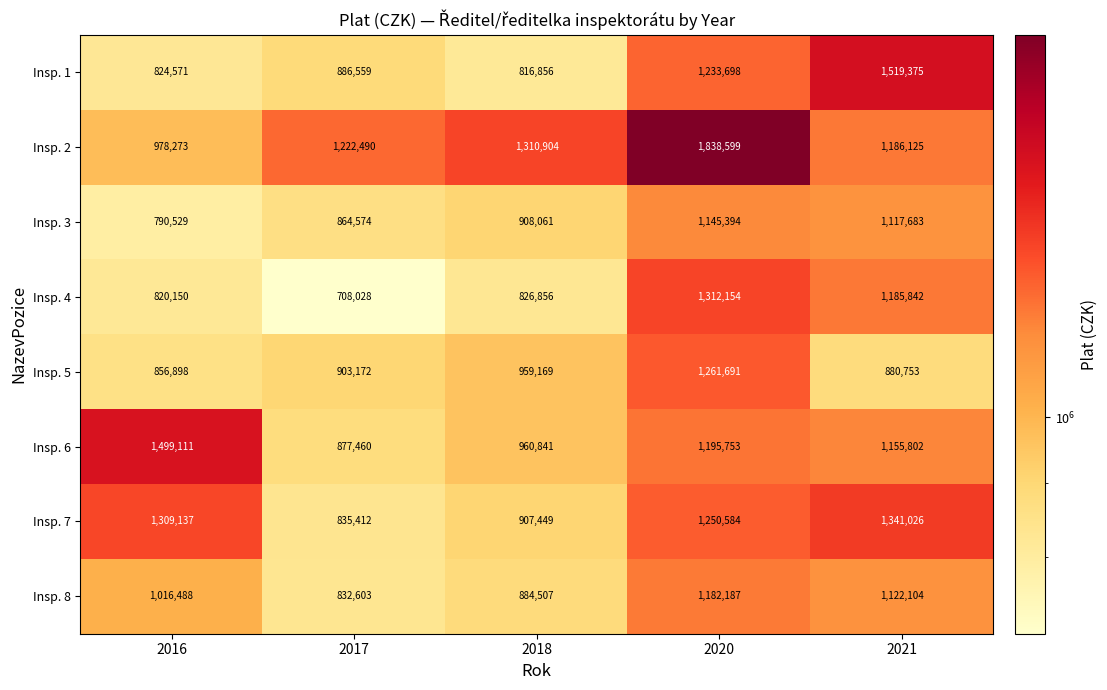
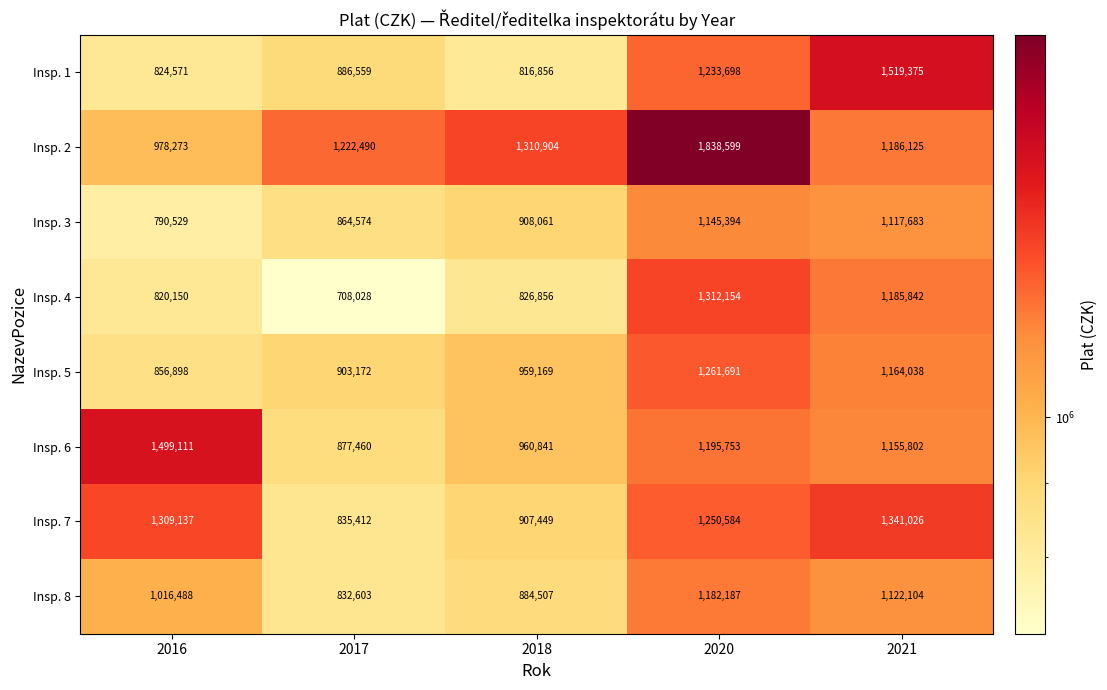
Insp. 5, 2021: 880,753 -> 1,164,038
